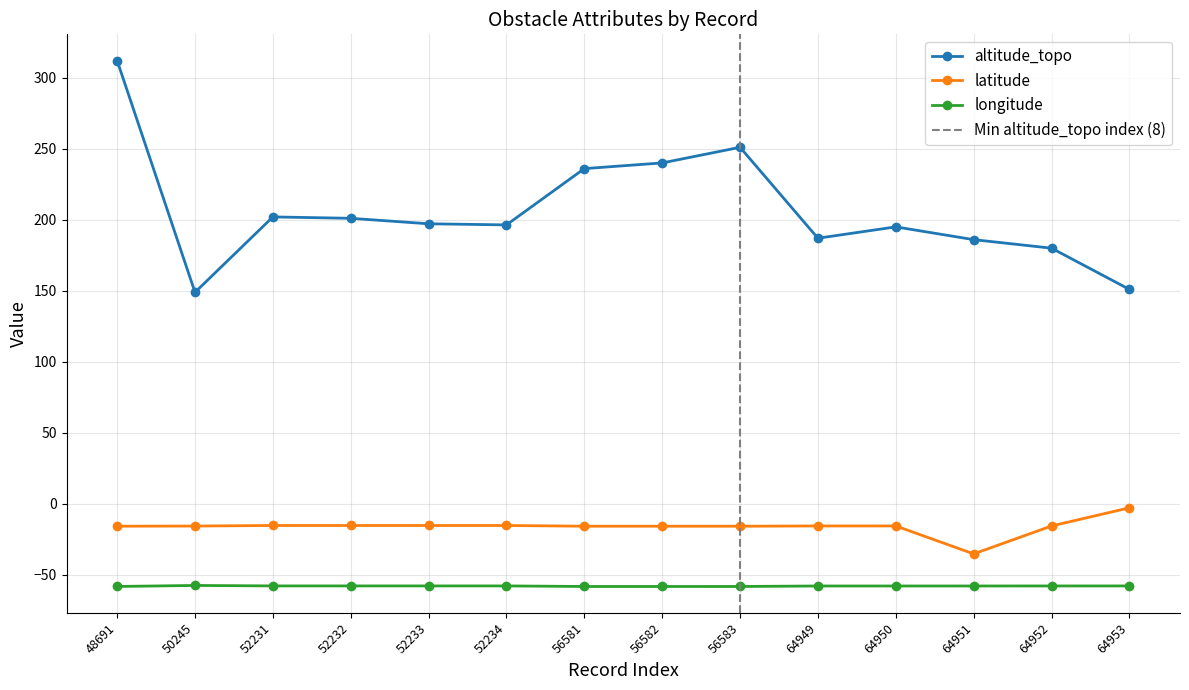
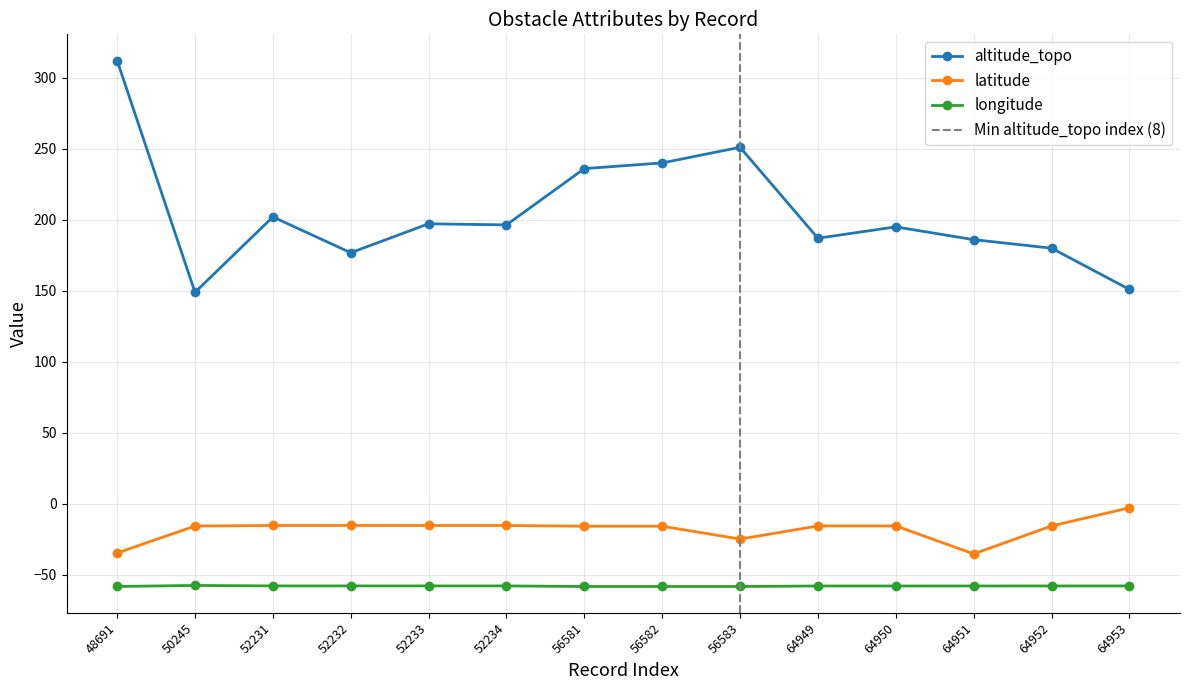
latitude, 48691: -16 -> -35
altitude_topo, 52232: 201 -> 177
latitude, 56583: -16 -> -25
